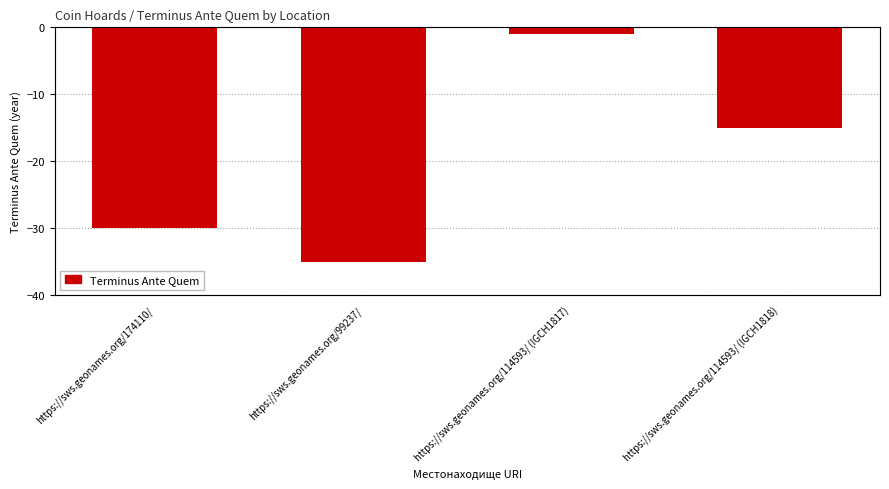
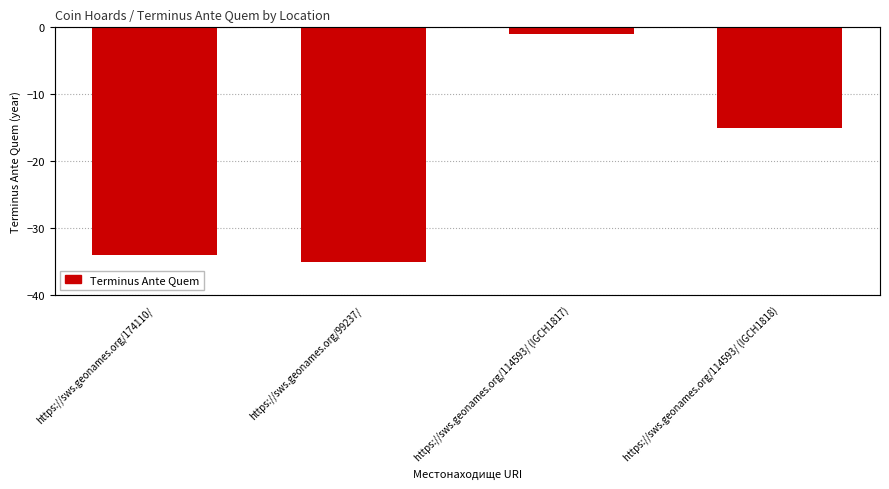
https://sws.geonames.org/174110/: -30 -> -34
